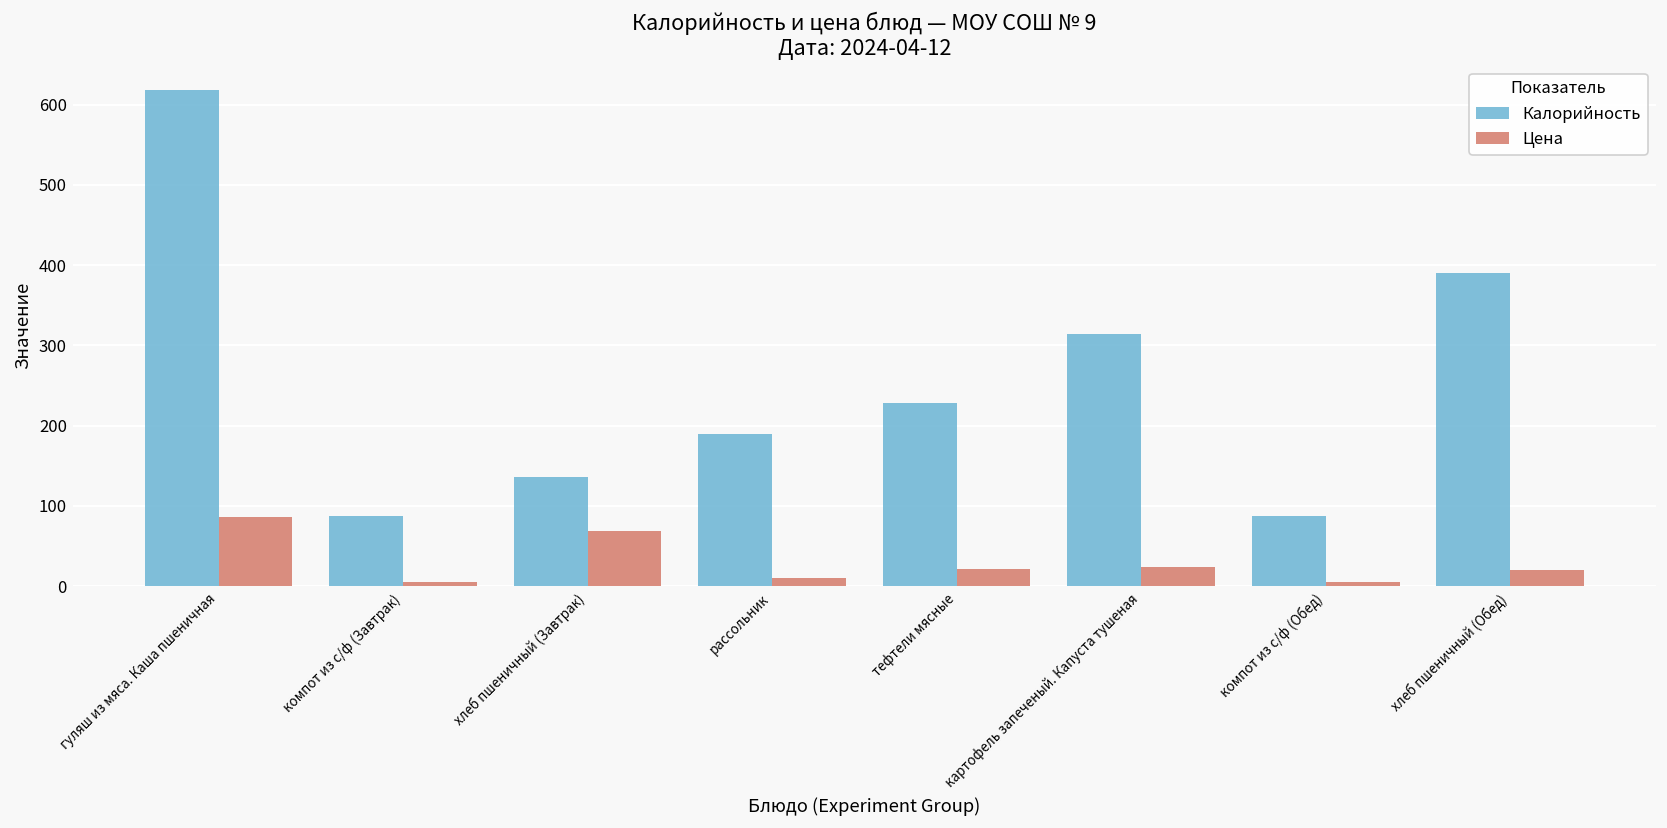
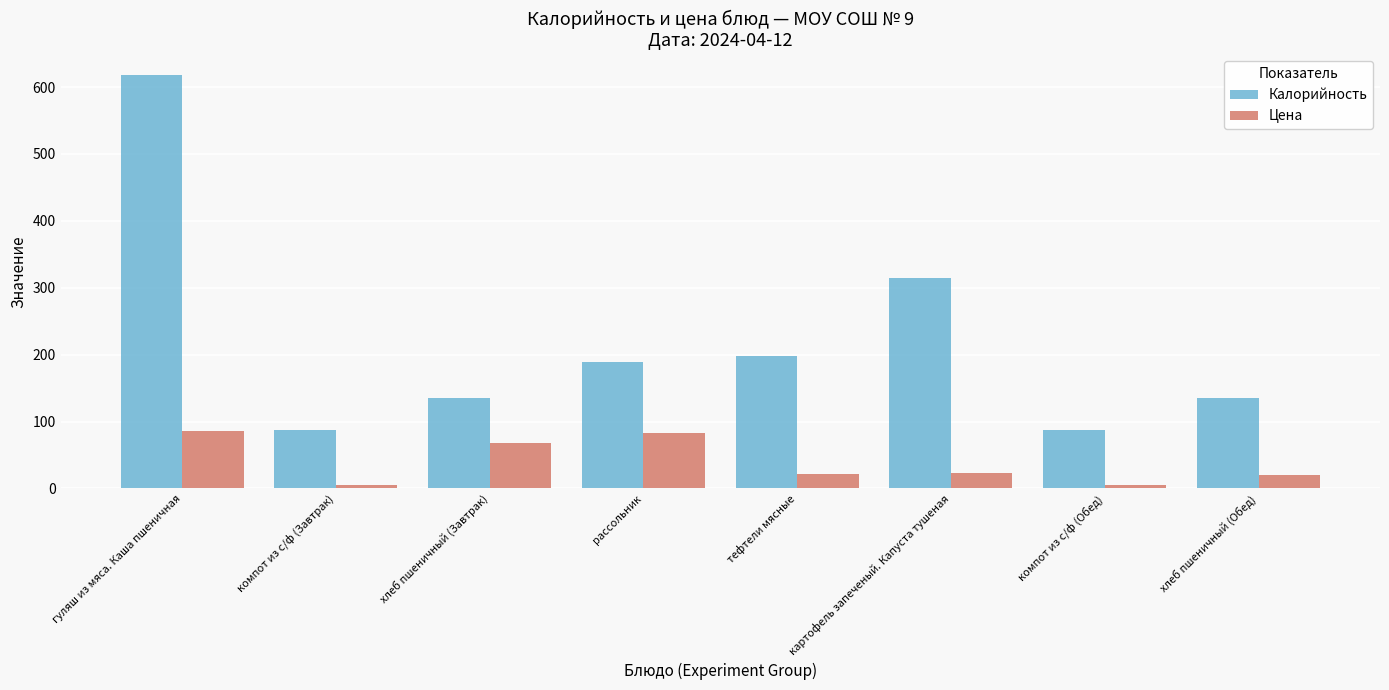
Цена, рассольник: 10 -> 80
Калорийность, тефтели мясные: 230 -> 200
Калорийность, хлеб пшеничный (Обед): 390 -> 140
